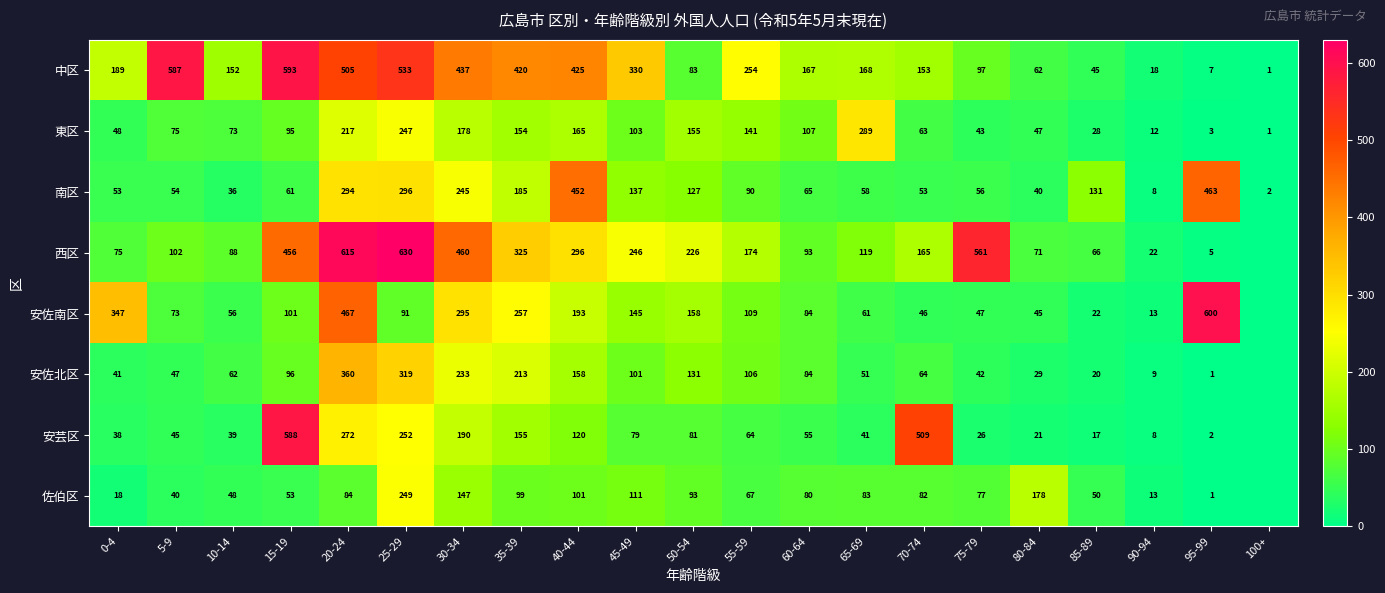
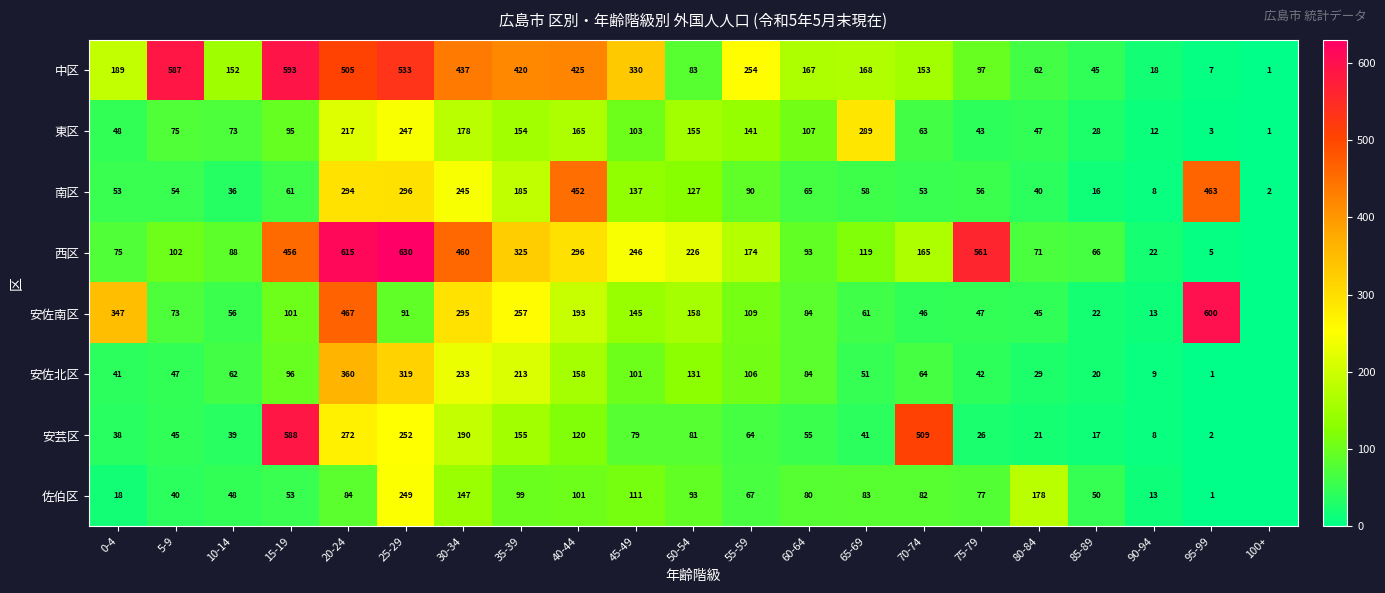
南区, 85-89: 131 -> 16
